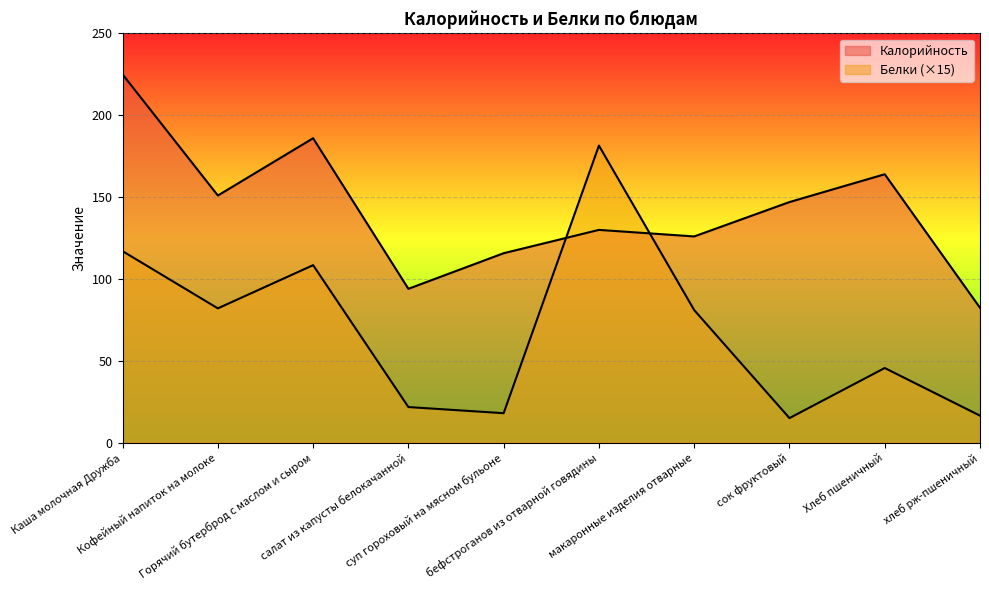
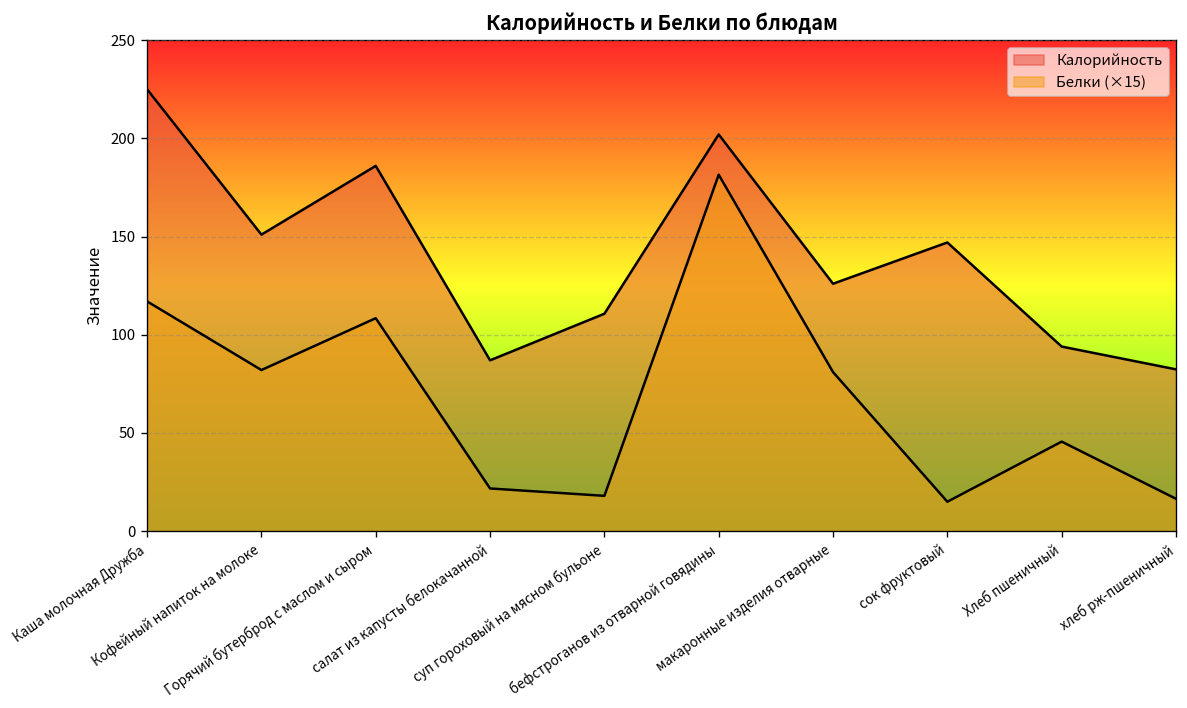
Калорийность, салат из капусты белокачанной: 94 -> 87
Калорийность, суп гороховый на мясном бульоне: 116 -> 111
Калорийность, бефстроганов из отварной говядины: 130 -> 202
Калорийность, Хлеб пшеничный: 164 -> 94
